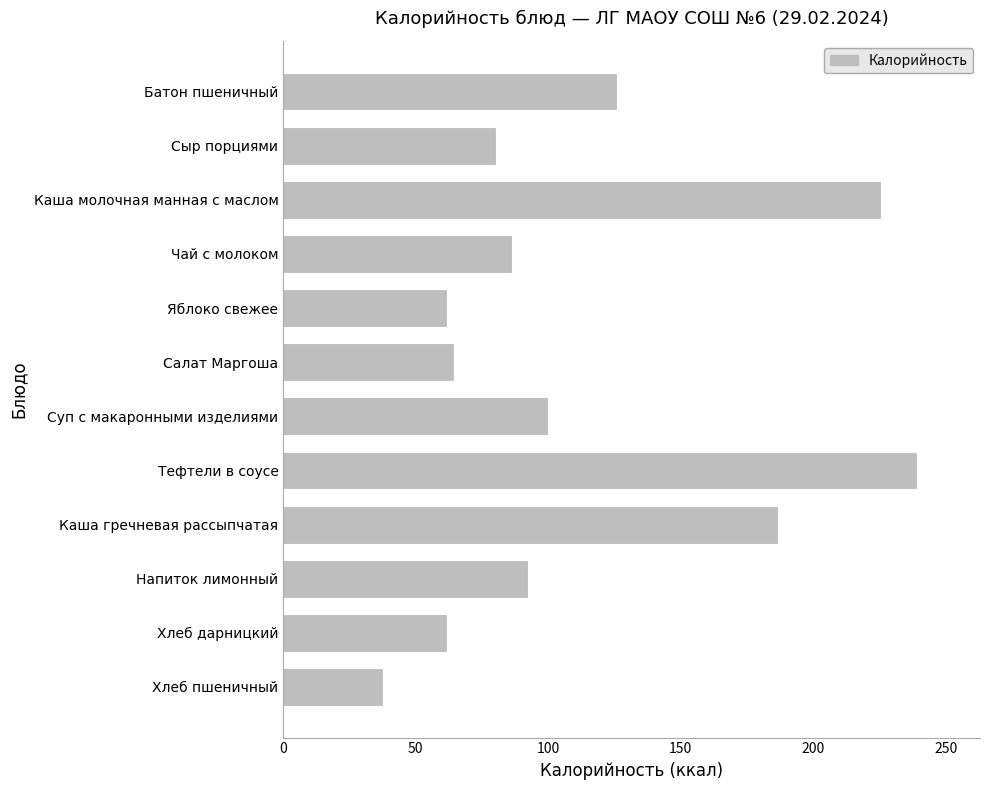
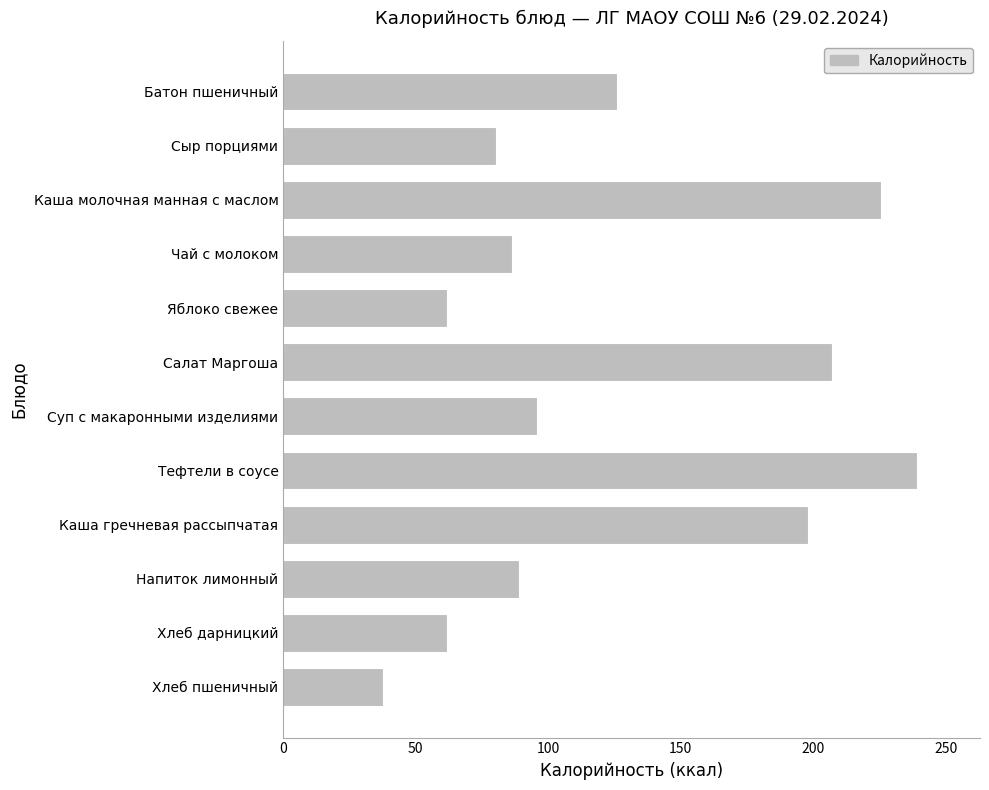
Салат Маргоша: 64 -> 207
Суп с макаронными изделиями: 100 -> 96
Каша гречневая рассыпчатая: 187 -> 198
Напиток лимонный: 92 -> 89
